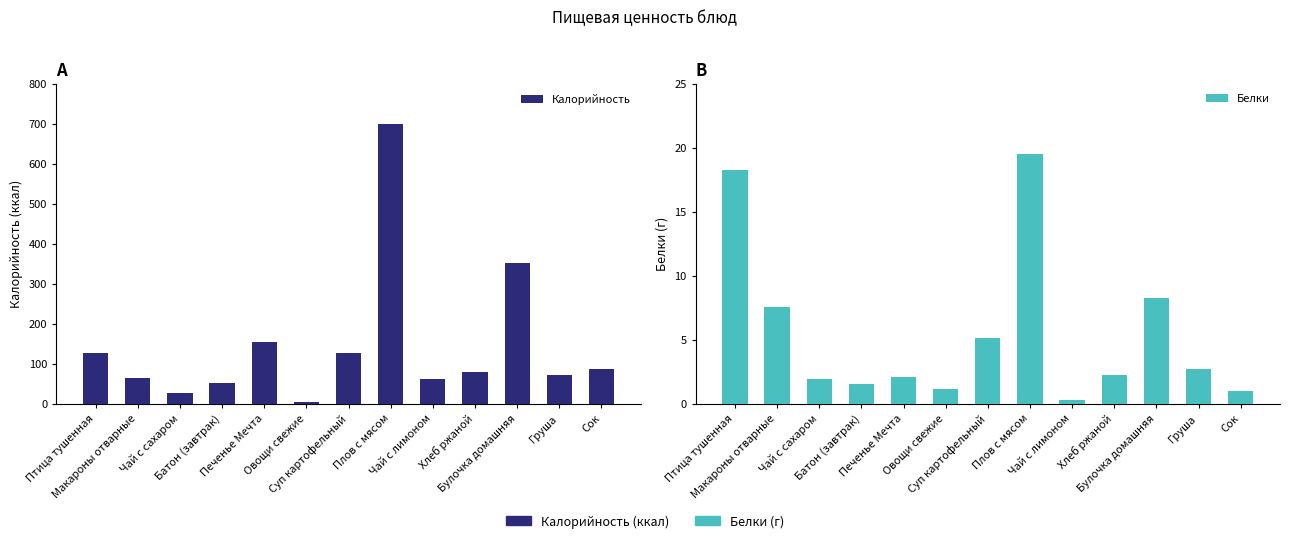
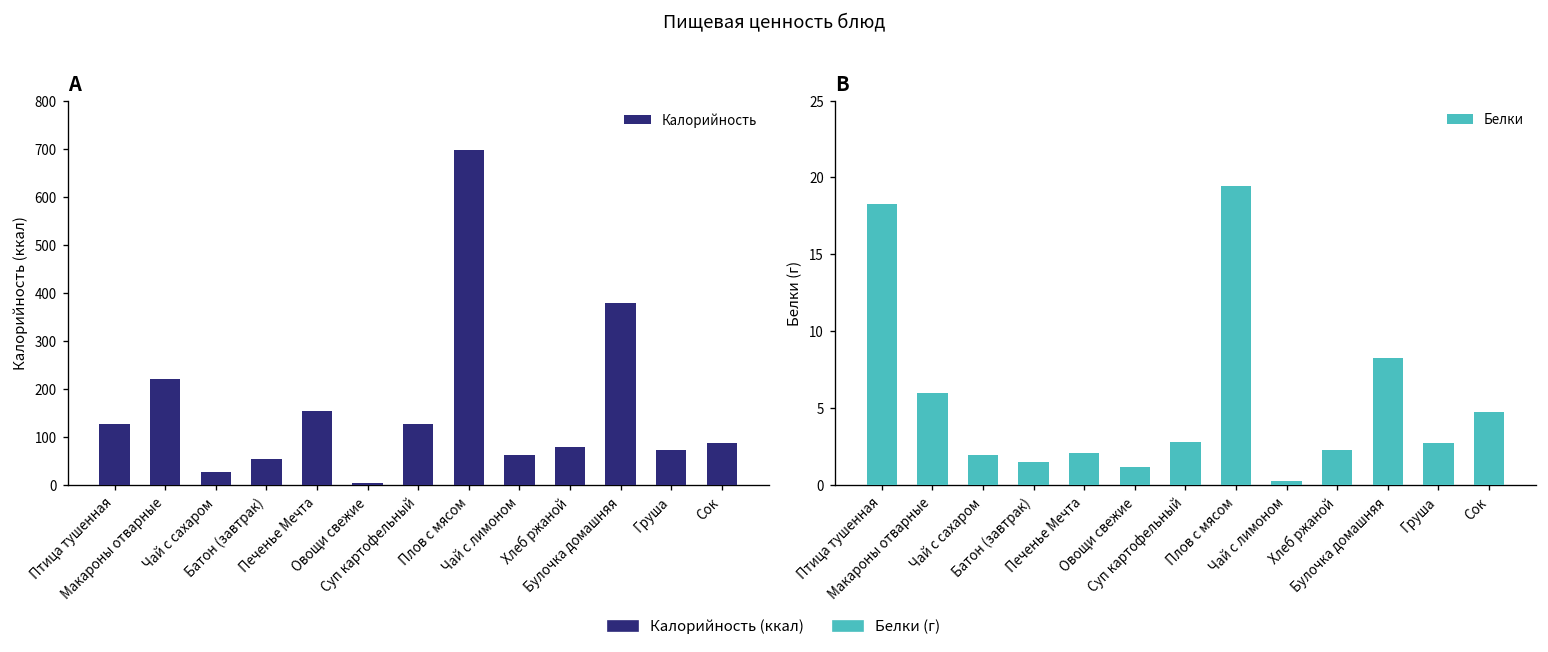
A, Макароны отварные: 60 -> 220
A, Булочка домашняя: 350 -> 380
B, Макароны отварные: 7.5 -> 6.0
B, Суп картофельный: 5.1 -> 2.8
B, Сок: 1.0 -> 4.7
